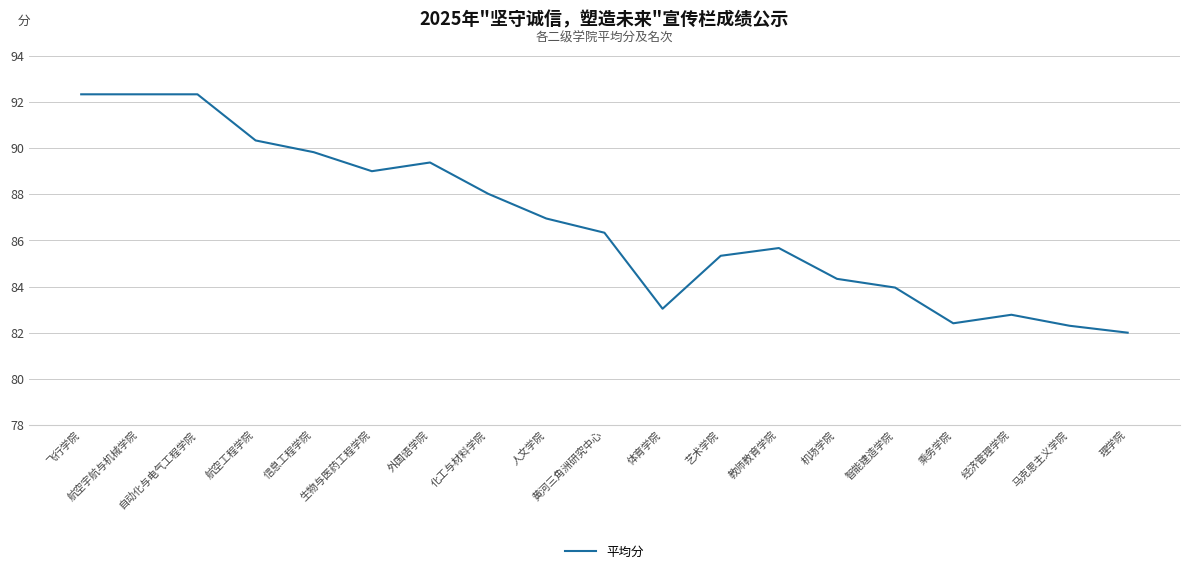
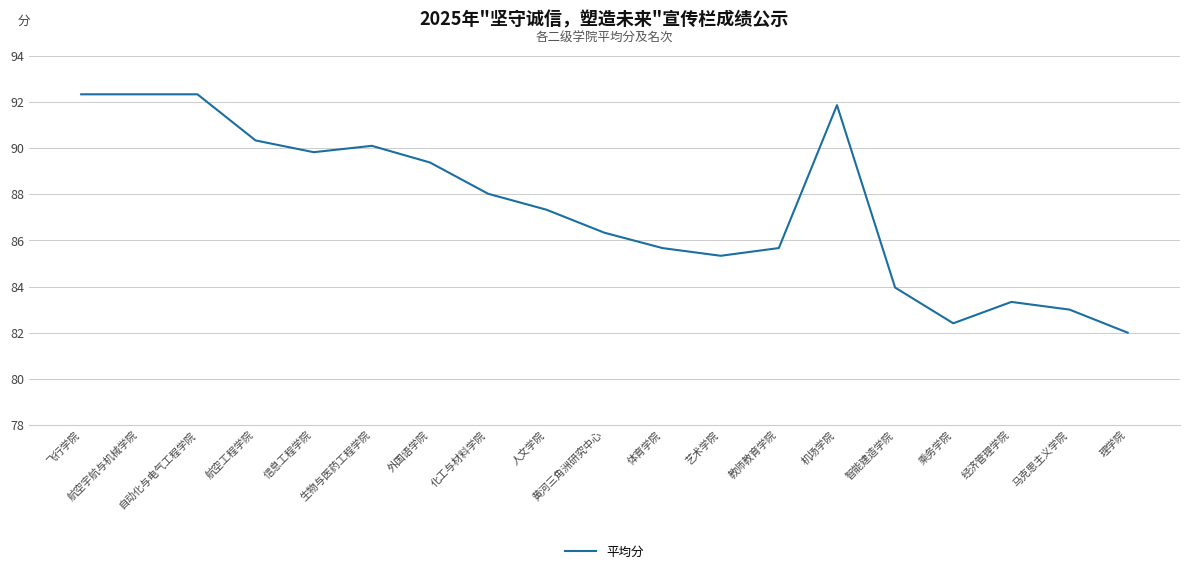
生物与医药工程学院: 89.0 -> 90.1
人文学院: 86.9 -> 87.3
体育学院: 83.0 -> 85.7
机场学院: 84.3 -> 91.9
经济管理学院: 82.8 -> 83.3
马克思主义学院: 82.3 -> 83.0
